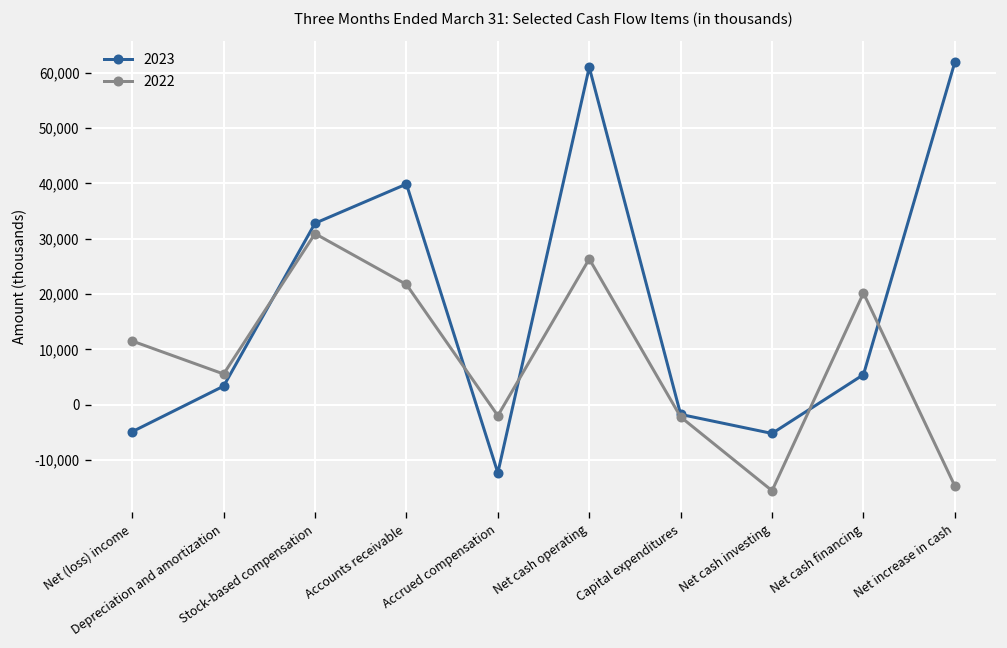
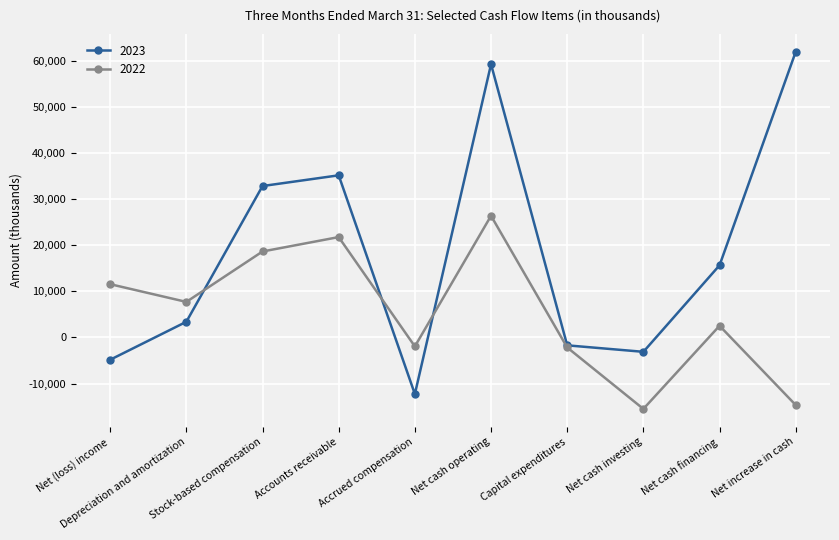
2022, Depreciation and amortization: 6,000 -> 8,000
2022, Stock-based compensation: 31,000 -> 19,000
2023, Accounts receivable: 40,000 -> 35,000
2023, Net cash operating: 61,000 -> 59,000
2023, Net cash investing: -5,000 -> -3,000
2023, Net cash financing: 5,000 -> 16,000
2022, Net cash financing: 20,000 -> 3,000
